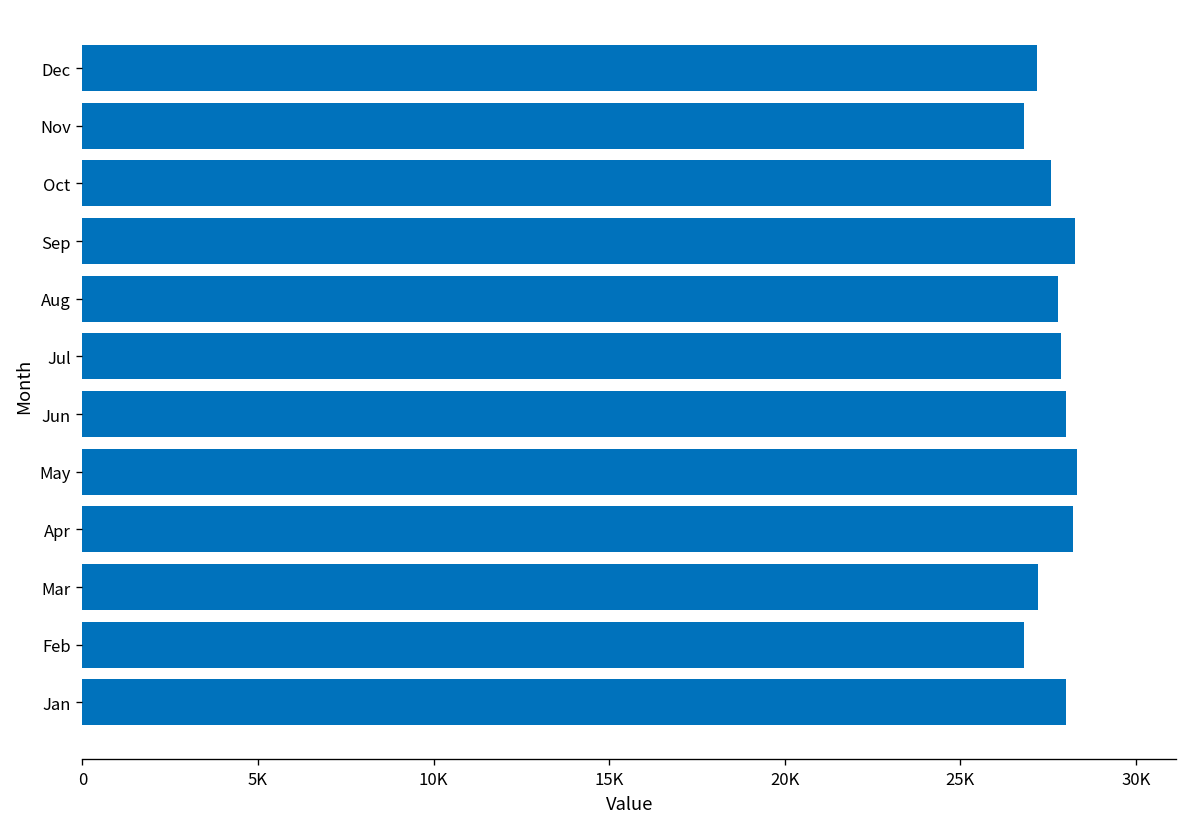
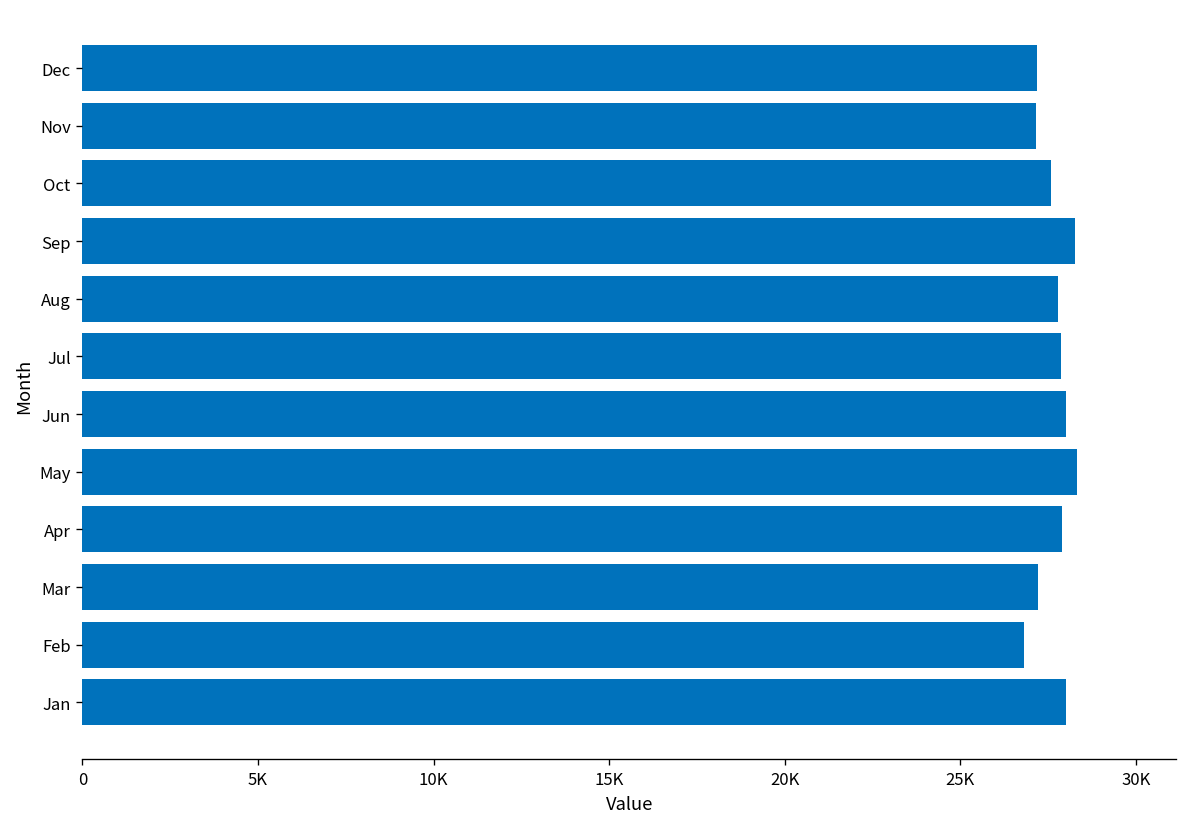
Nov: 26800 -> 27200
Apr: 28200 -> 27900
